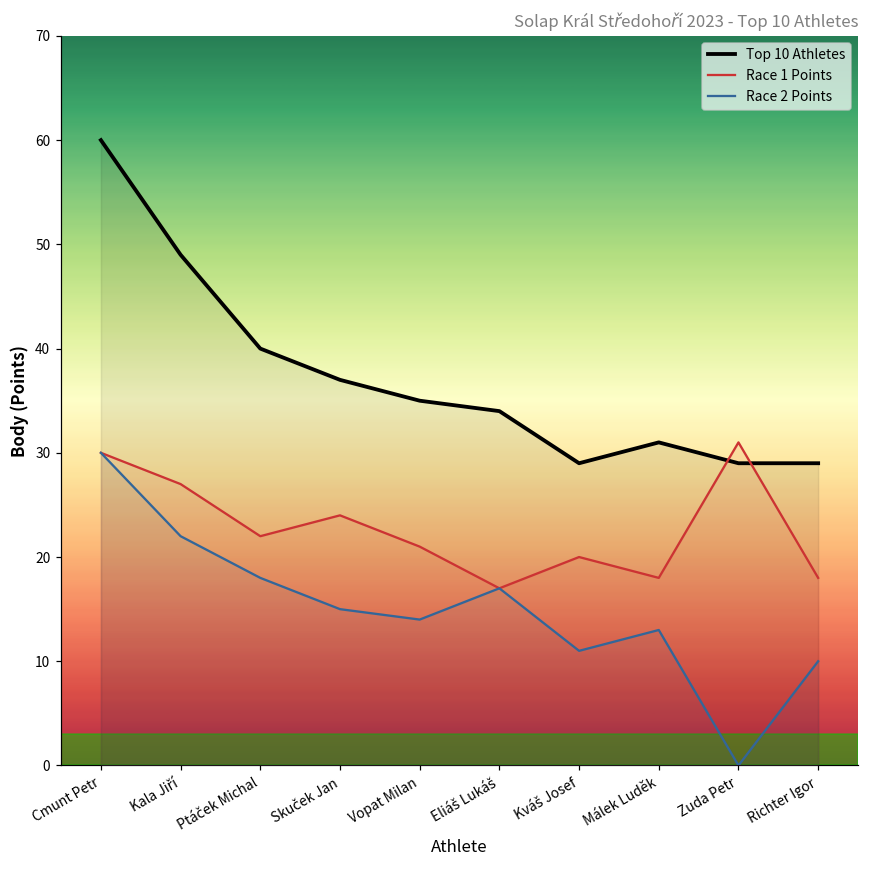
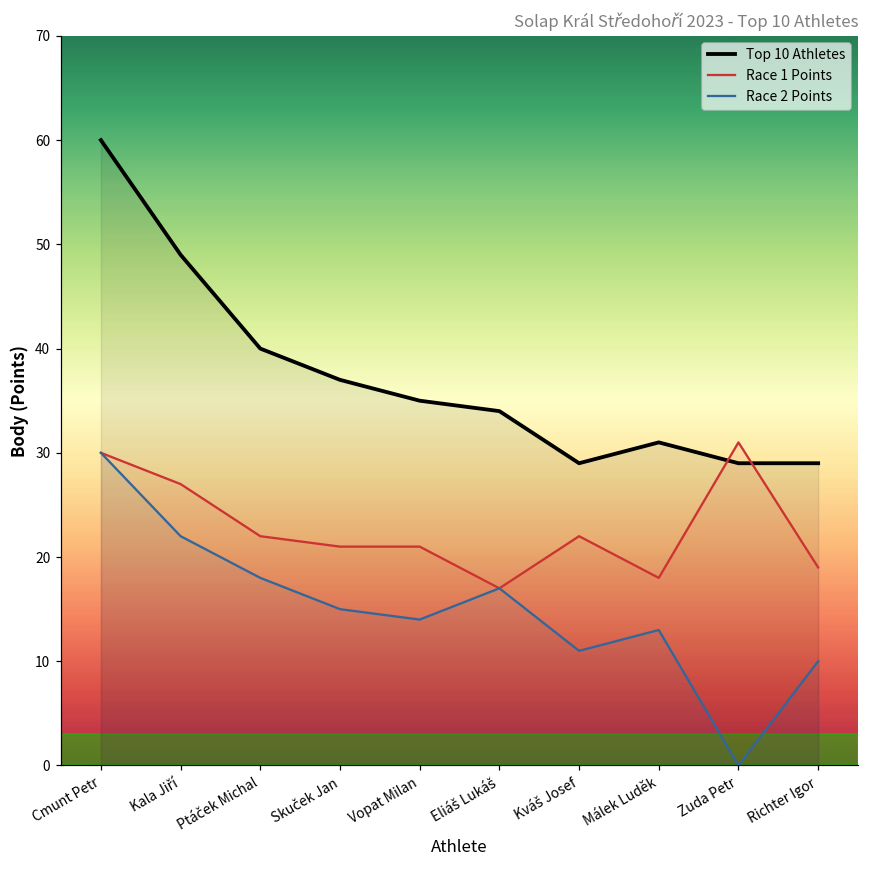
Race 1 Points, Skuček Jan: 24 -> 21
Race 1 Points, Kváš Josef: 20 -> 22
Race 1 Points, Richter Igor: 18 -> 19
